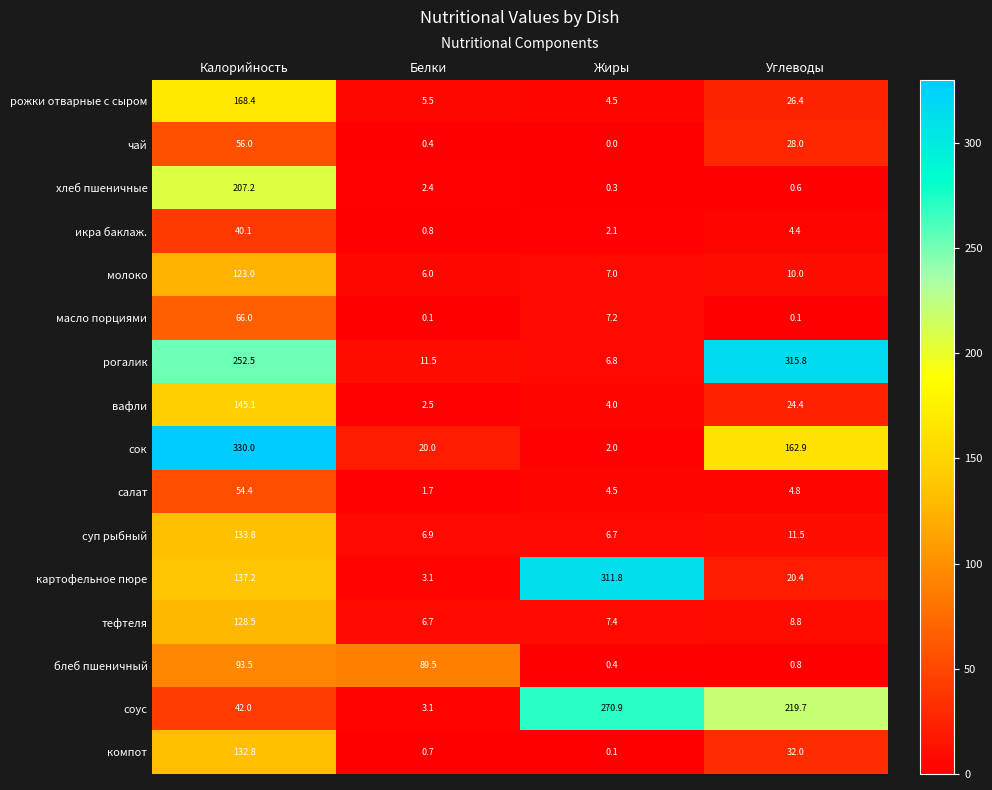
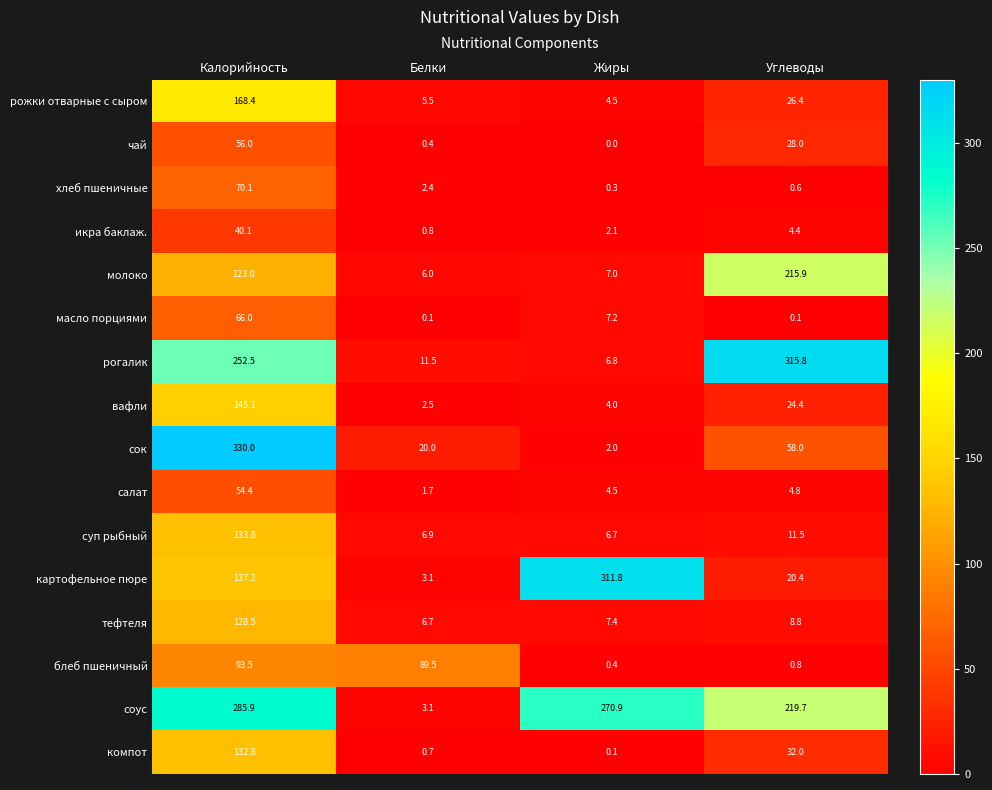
хлеб пшеничные, Калорийность: 207.2 -> 70.1
молоко, Углеводы: 10.0 -> 215.9
сок, Углеводы: 162.9 -> 58.0
соус, Калорийность: 42.0 -> 285.9
